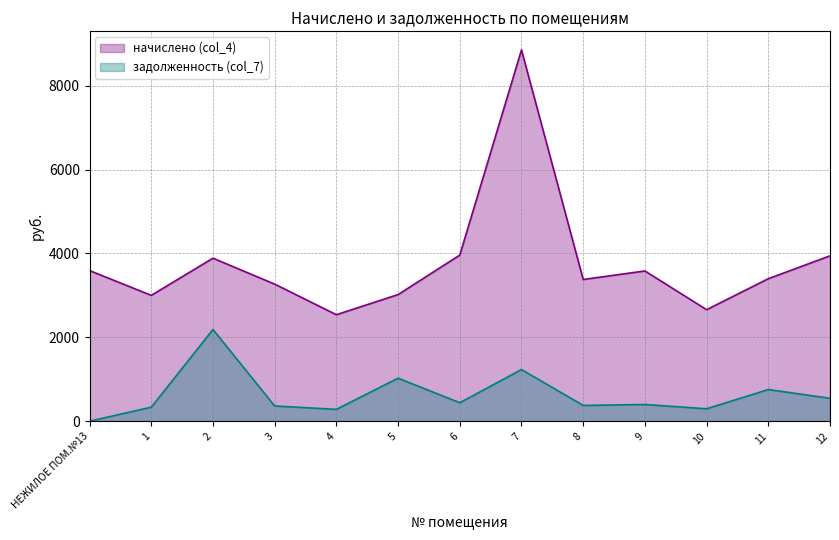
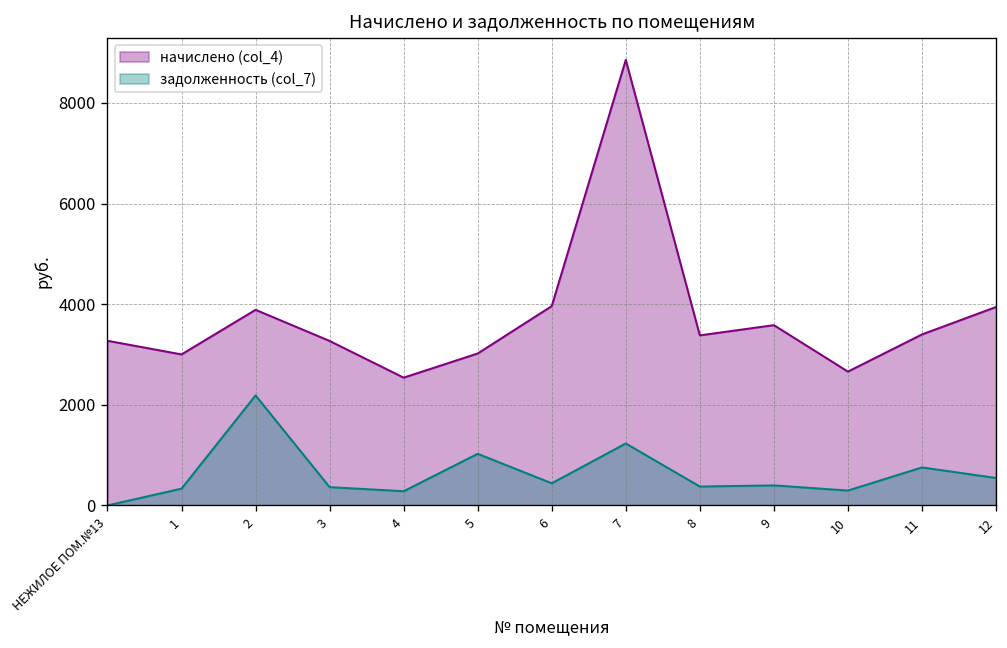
начислено (col_4), НЕЖИЛОЕ ПОМ.№13: 3600 -> 3300
